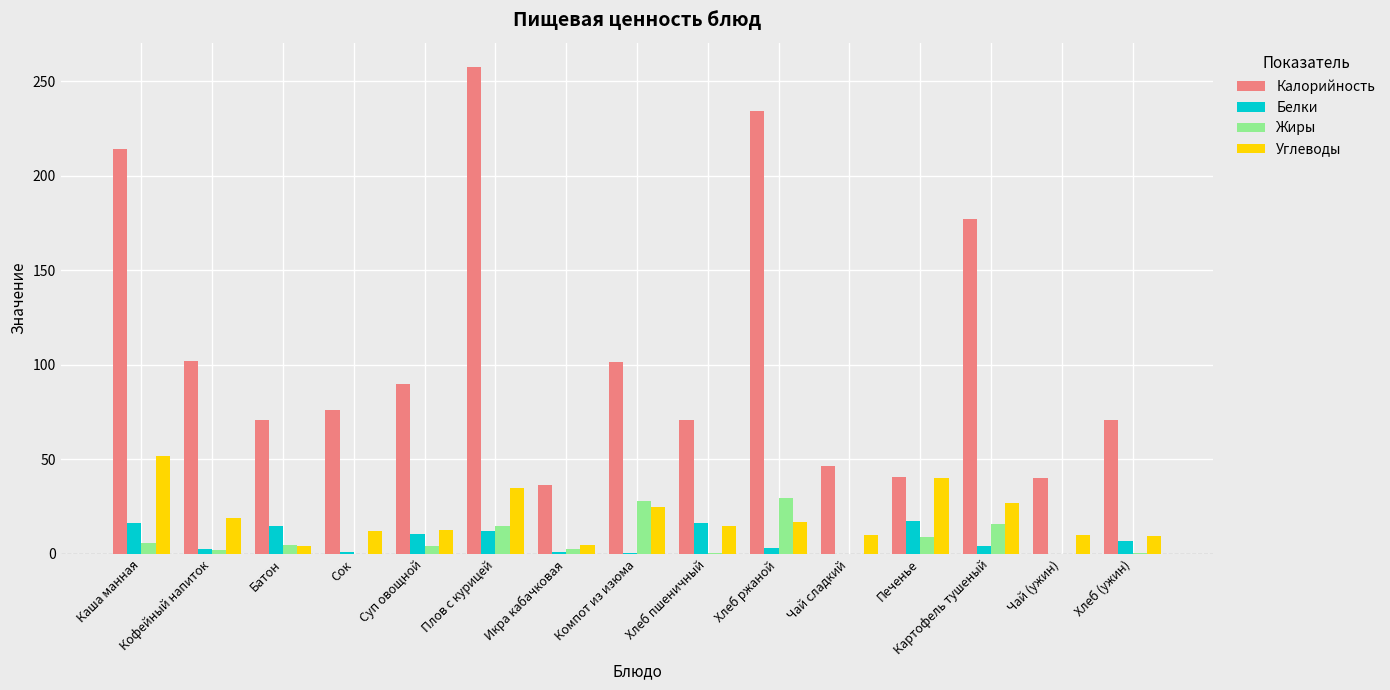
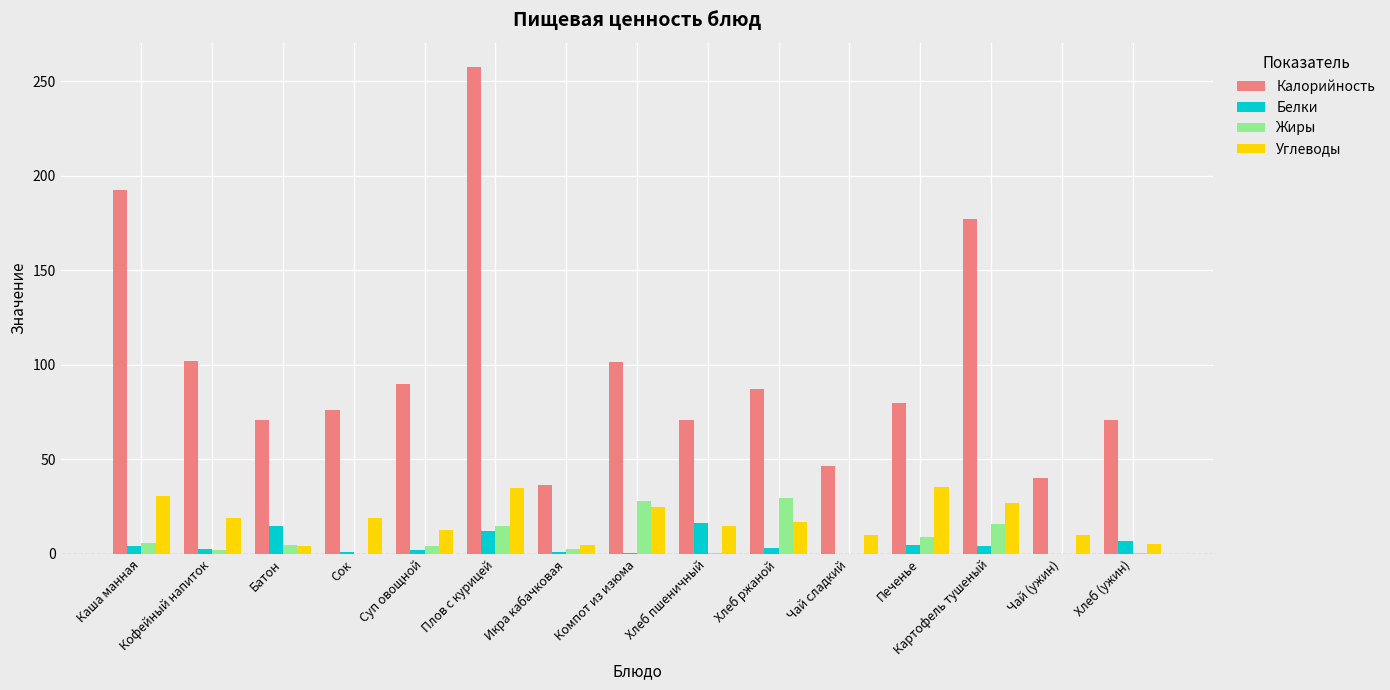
Калорийность, Каша манная: 214 -> 193
Белки, Каша манная: 16 -> 4
Углеводы, Каша манная: 52 -> 31
Углеводы, Сок: 12 -> 19
Белки, Суп овощной: 11 -> 2
Калорийность, Хлеб ржаной: 234 -> 87
Калорийность, Печенье: 40 -> 80
Белки, Печенье: 17 -> 5
Углеводы, Печенье: 40 -> 36
Углеводы, Хлеб (ужин): 10 -> 5
